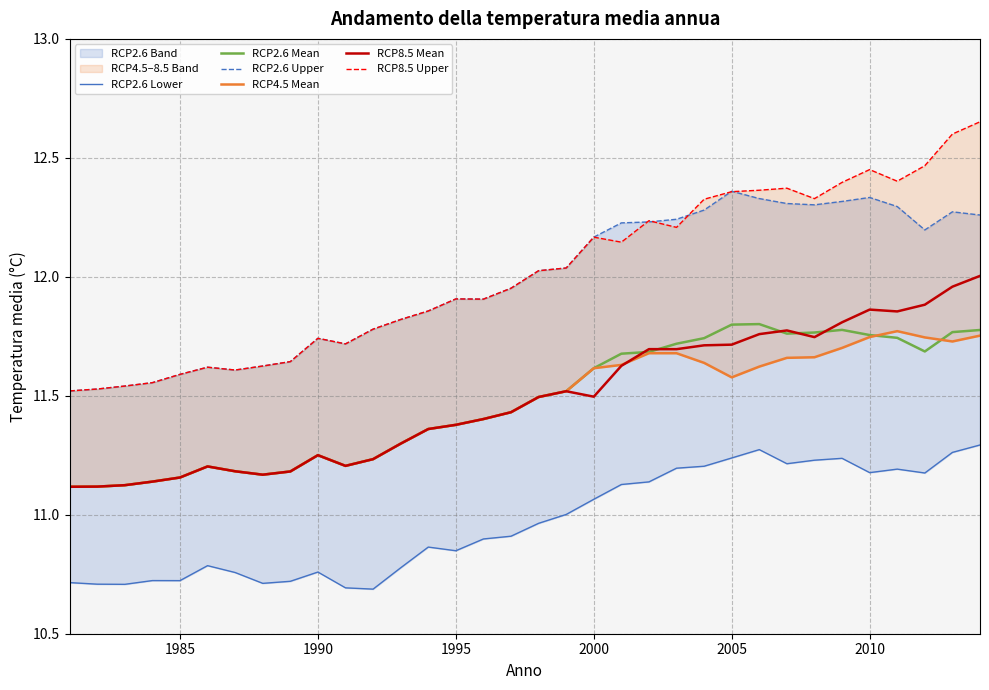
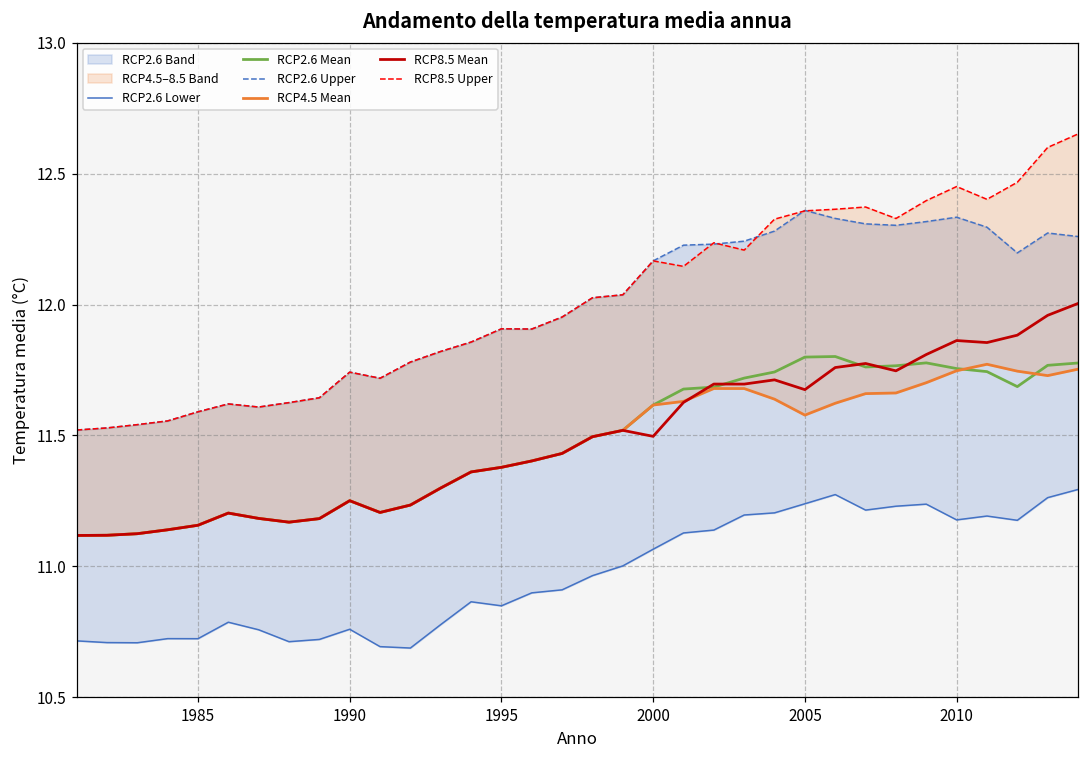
RCP8.5 Mean, 2005: 11.71 -> 11.67
